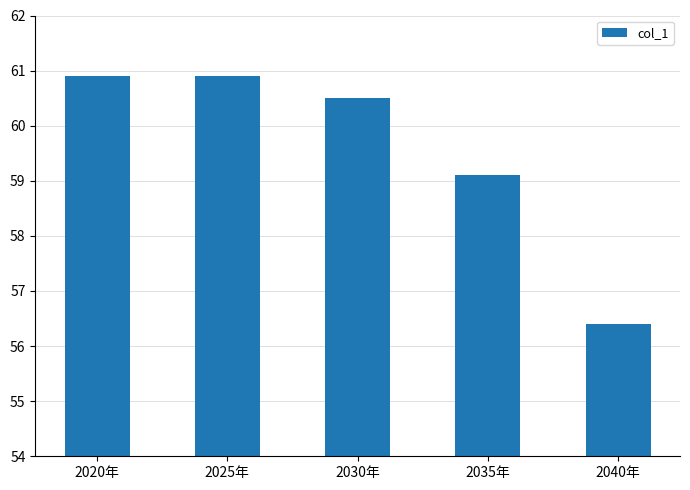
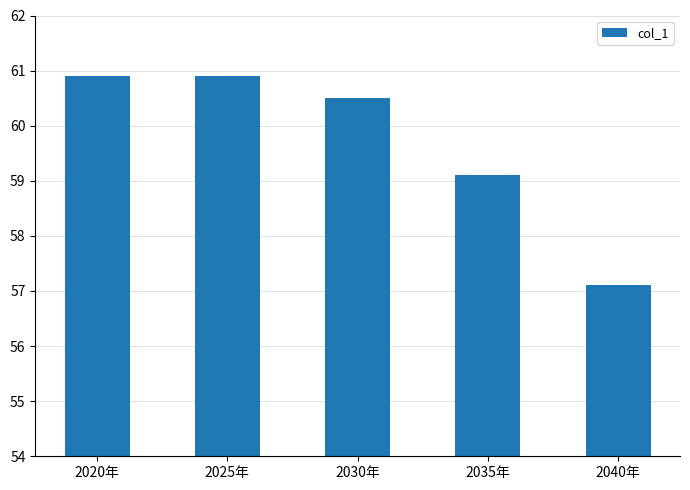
2040年: 56.4 -> 57.1
